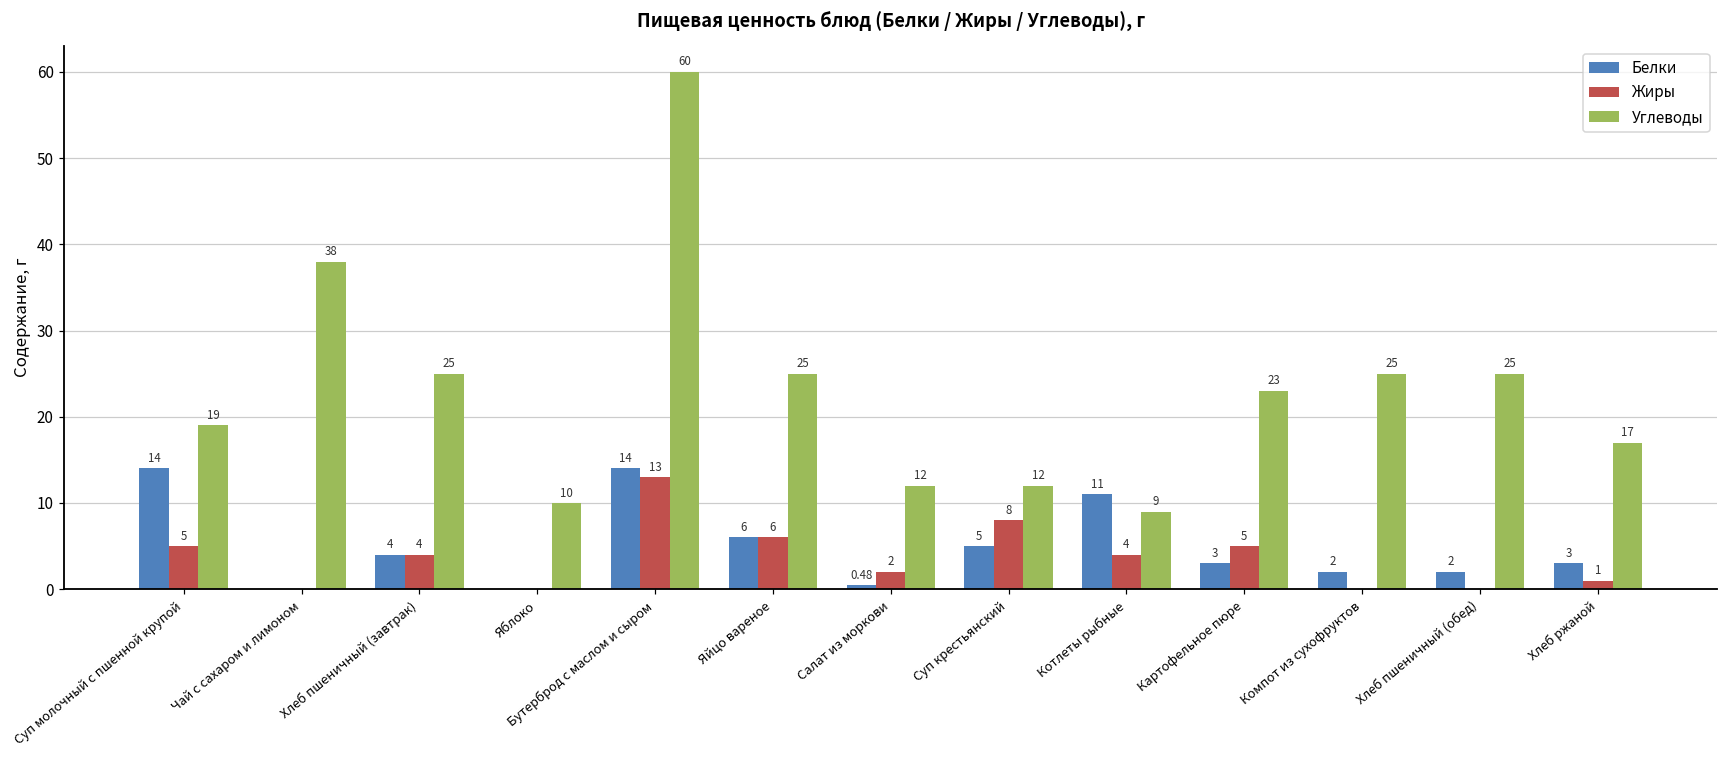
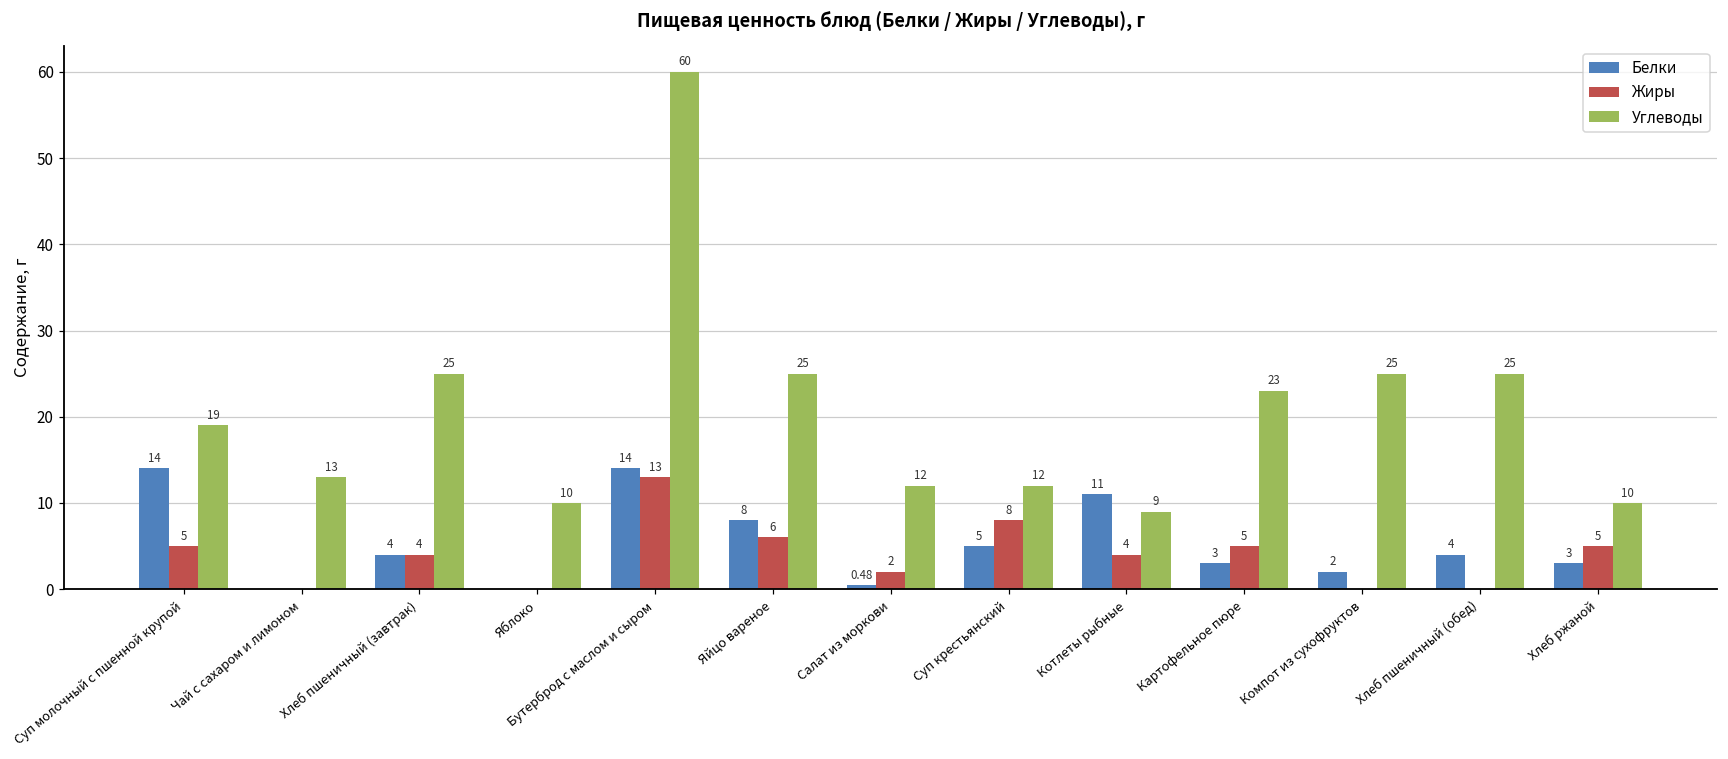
Углеводы, Чай с сахаром и лимоном: 38 -> 13
Белки, Яйцо вареное: 6 -> 8
Белки, Хлеб пшеничный (обед): 2 -> 4
Жиры, Хлеб ржаной: 1 -> 5
Углеводы, Хлеб ржаной: 17 -> 10
